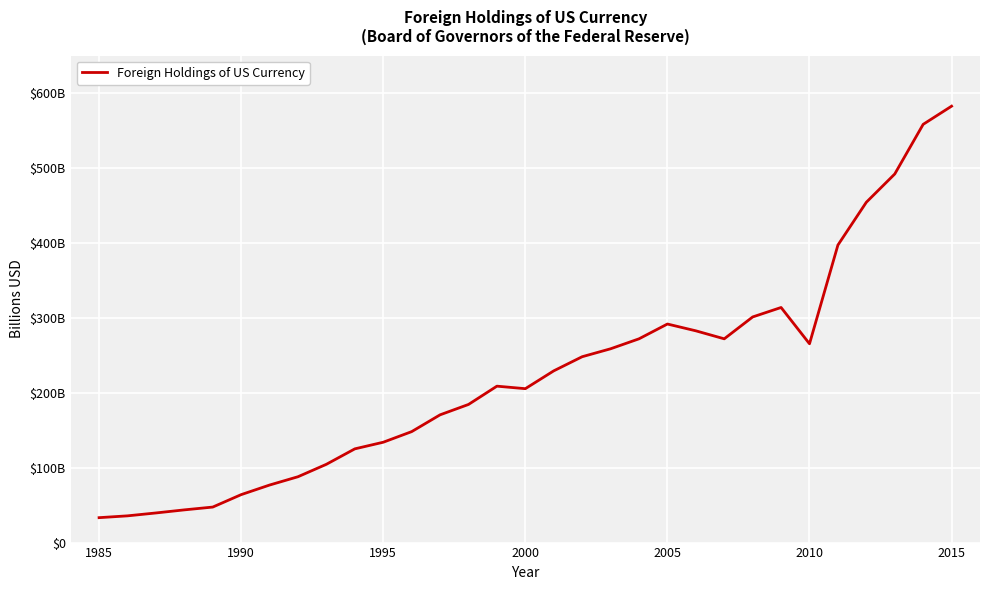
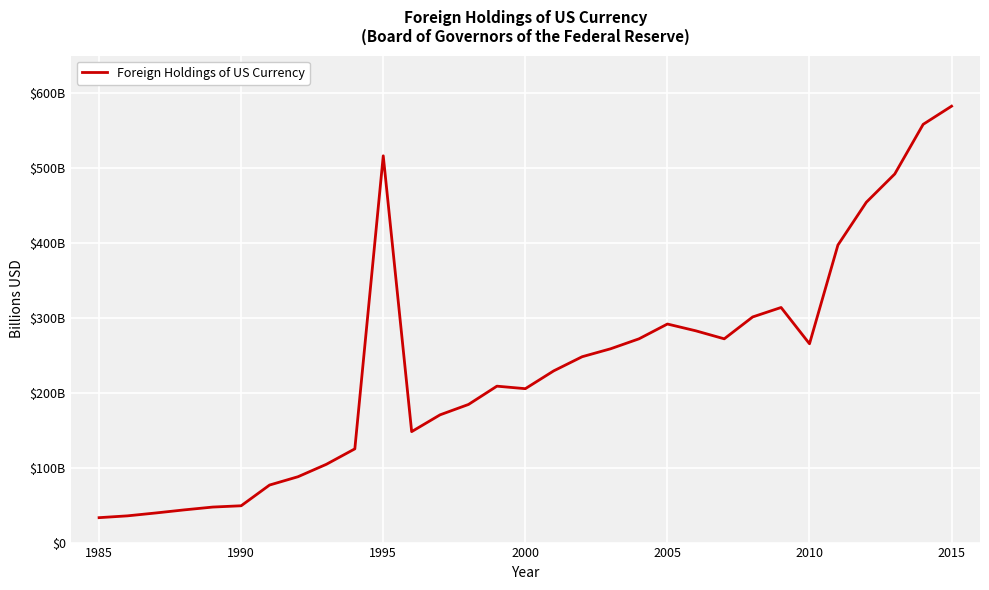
1990: $60000000000 -> $50000000000
1995: $130000000000 -> $520000000000
